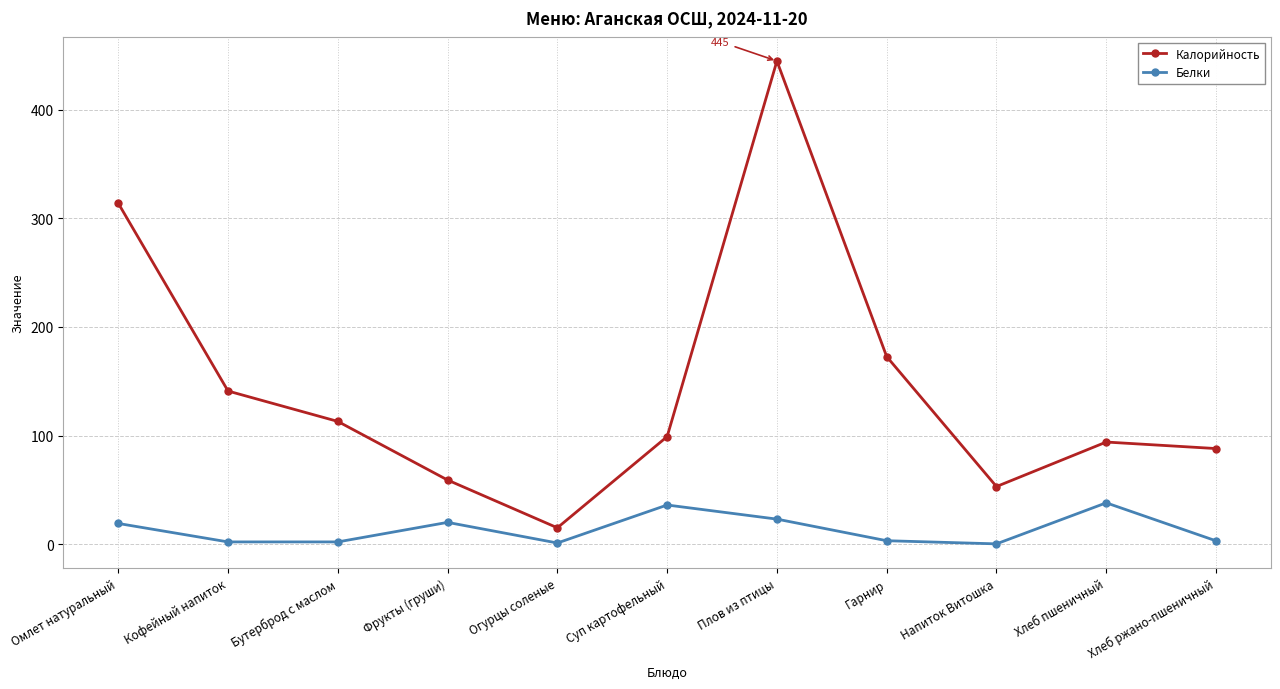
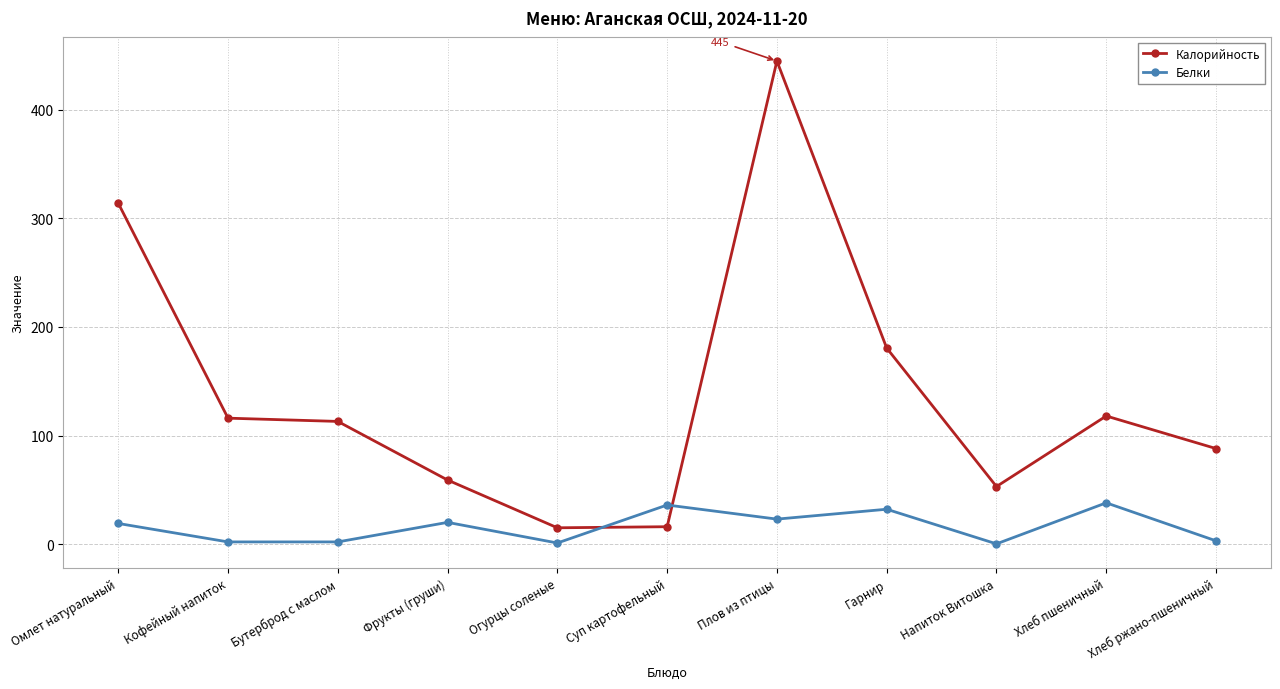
Калорийность, Кофейный напиток: 141 -> 116
Калорийность, Суп картофельный: 99 -> 16
Калорийность, Гарнир: 173 -> 181
Белки, Гарнир: 3 -> 32
Калорийность, Хлеб пшеничный: 94 -> 118
